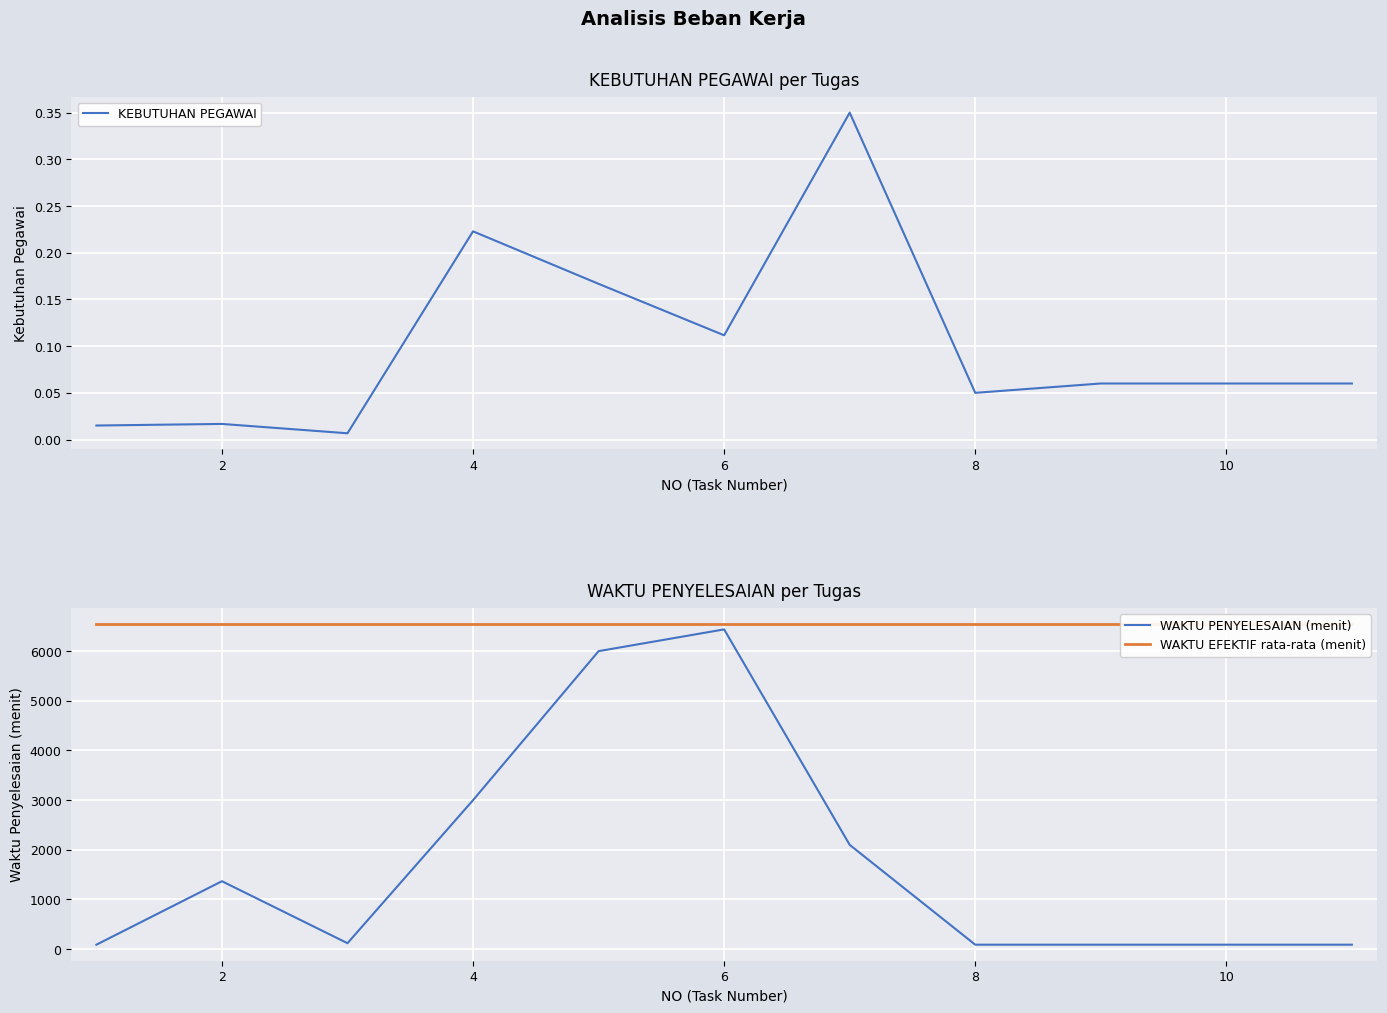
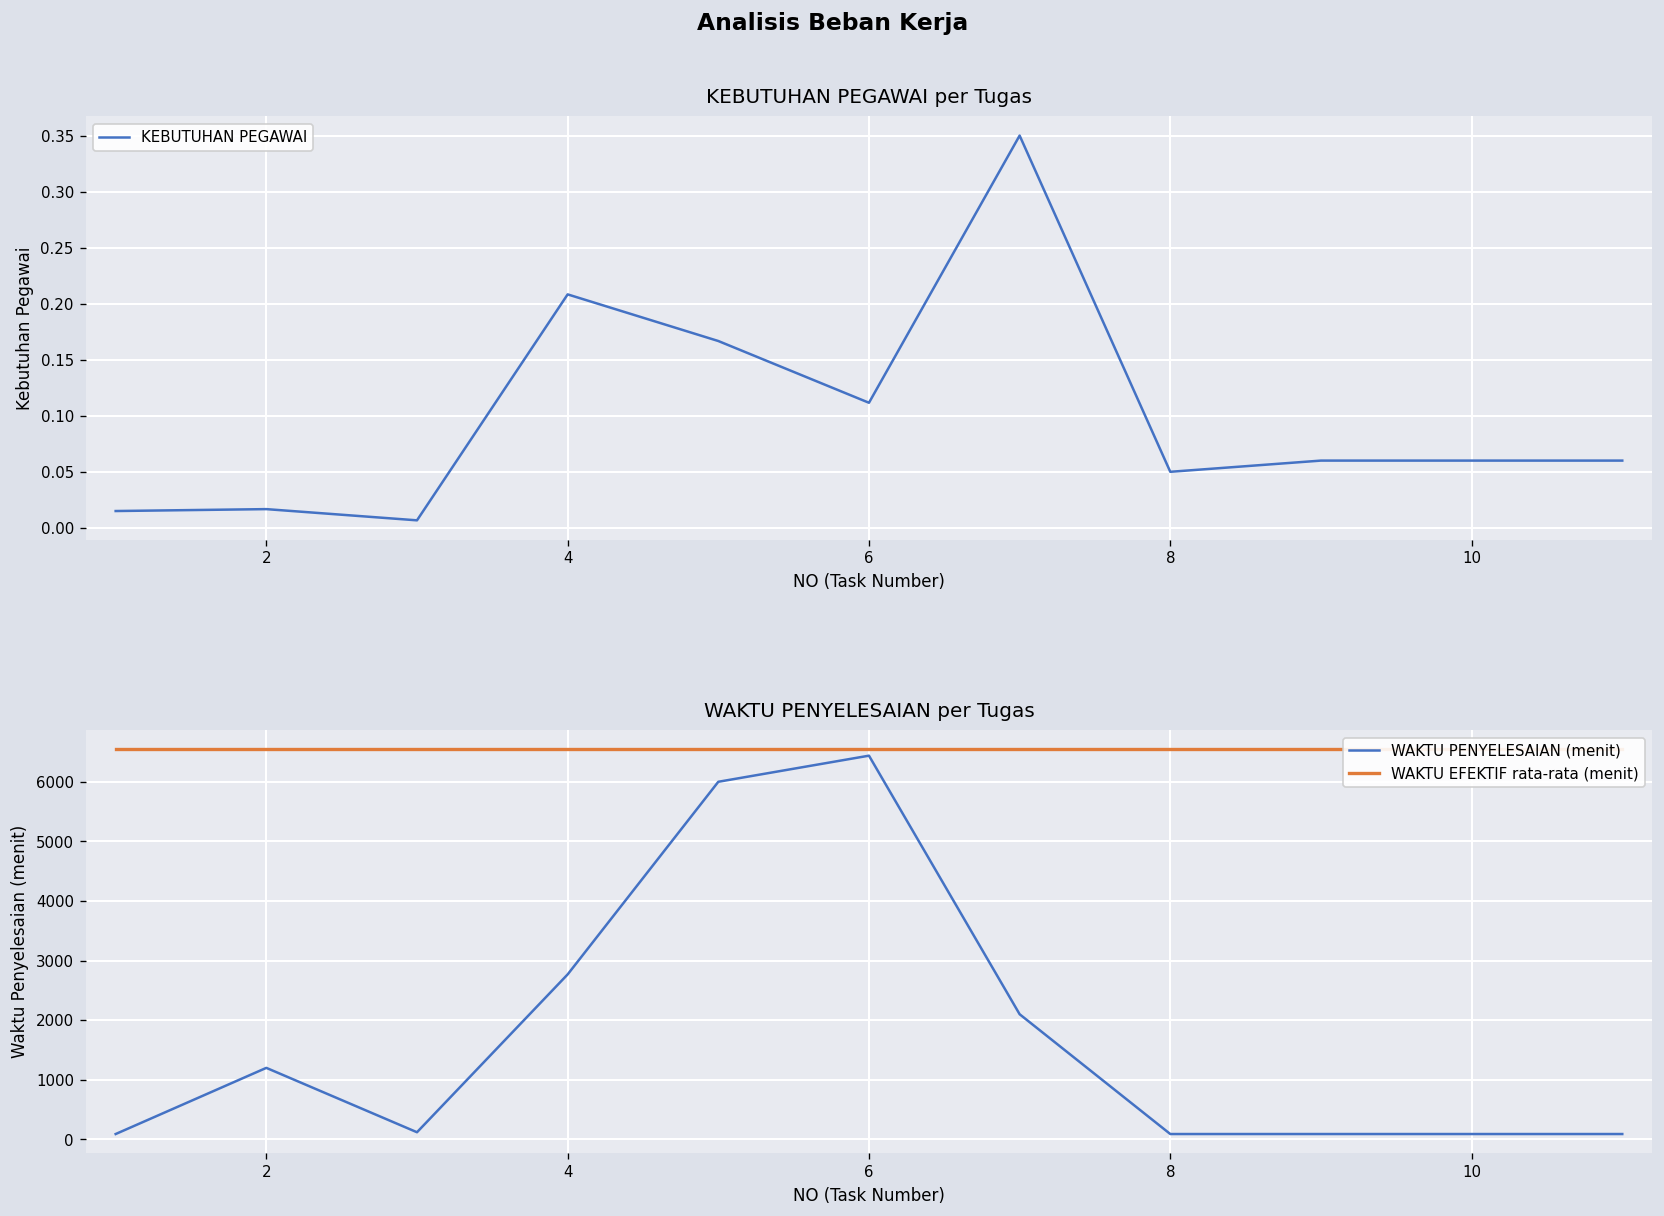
KEBUTUHAN PEGAWAI per Tugas, 4: 0.22 -> 0.21
WAKTU PENYELESAIAN per Tugas, WAKTU PENYELESAIAN (menit), 2: 1400 -> 1200
WAKTU PENYELESAIAN per Tugas, WAKTU PENYELESAIAN (menit), 4: 3000 -> 2800
